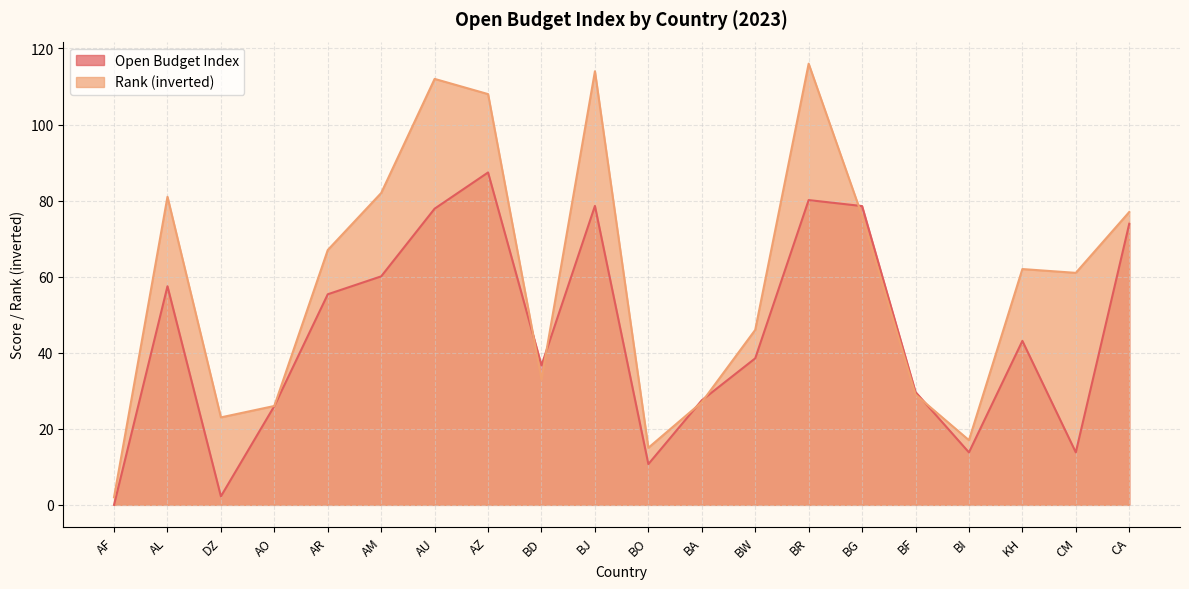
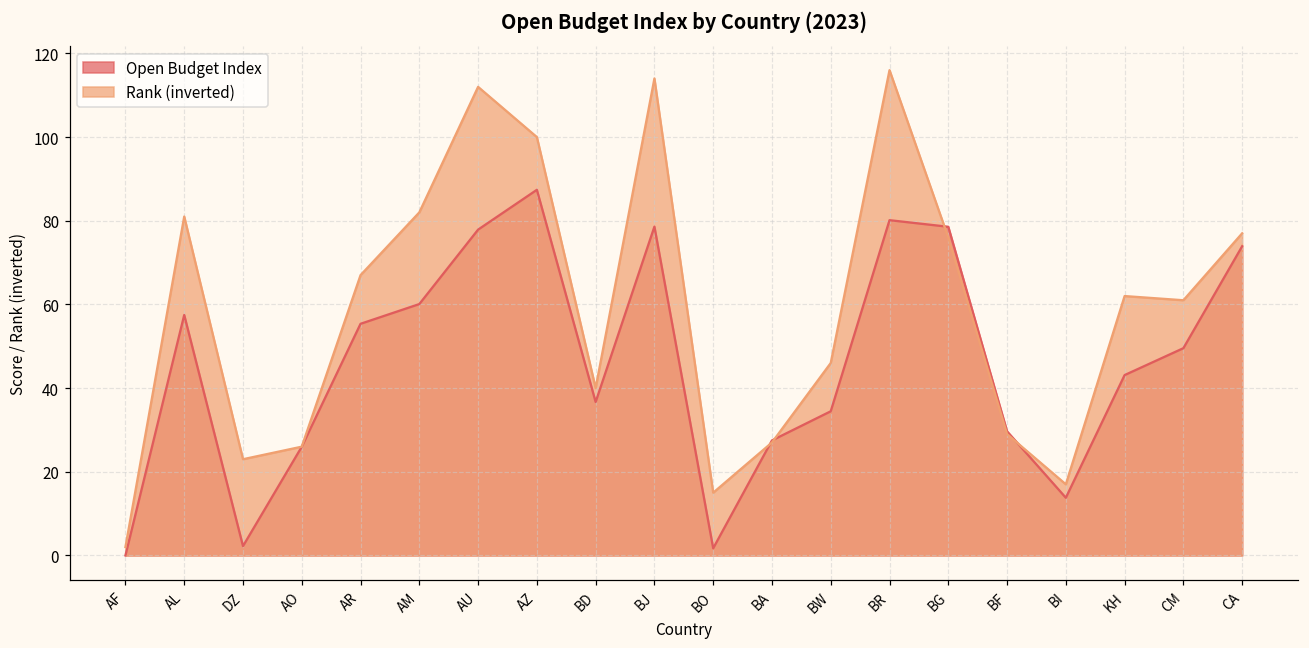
Rank (inverted), AZ: 108 -> 100
Rank (inverted), BD: 33 -> 40
Open Budget Index, BO: 11 -> 2
Open Budget Index, BW: 39 -> 34
Open Budget Index, CM: 14 -> 50
